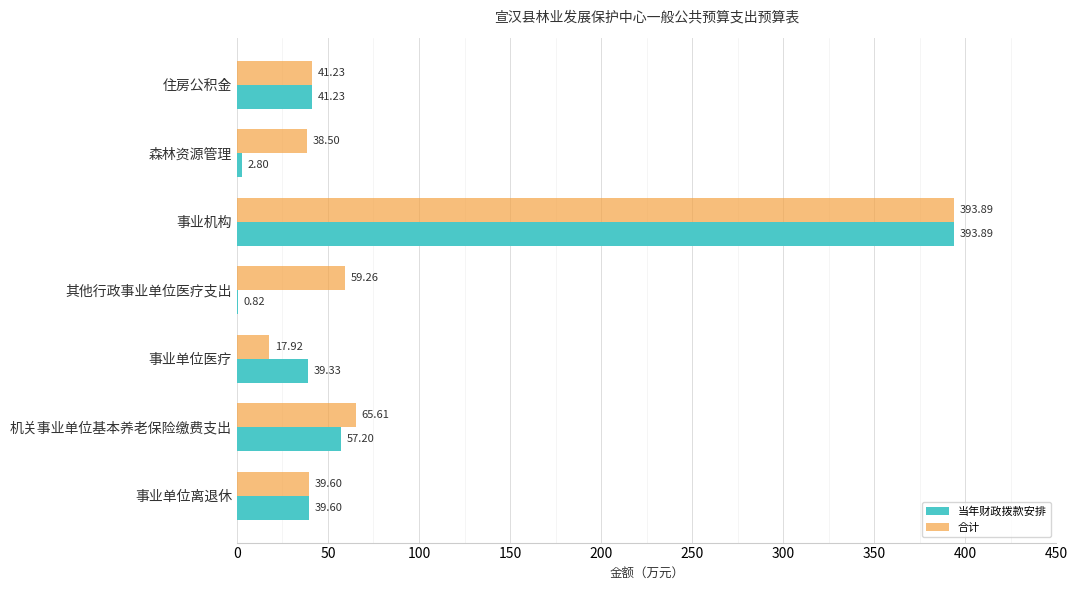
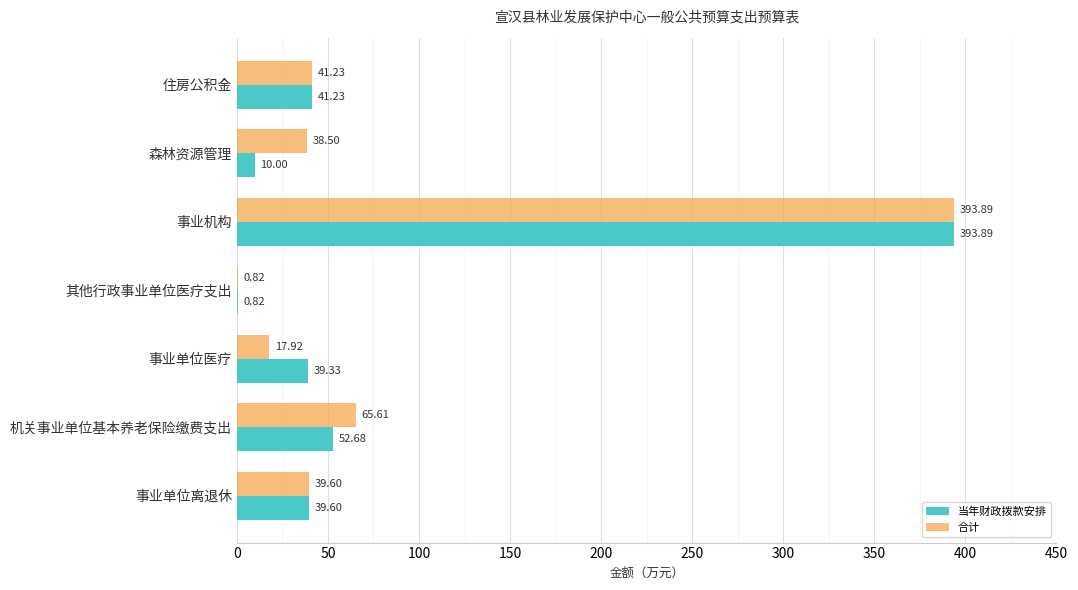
当年财政拨款安排, 森林资源管理: 2.80 -> 10.00
合计, 其他行政事业单位医疗支出: 59.26 -> 0.82
当年财政拨款安排, 机关事业单位基本养老保险缴费支出: 57.20 -> 52.68
